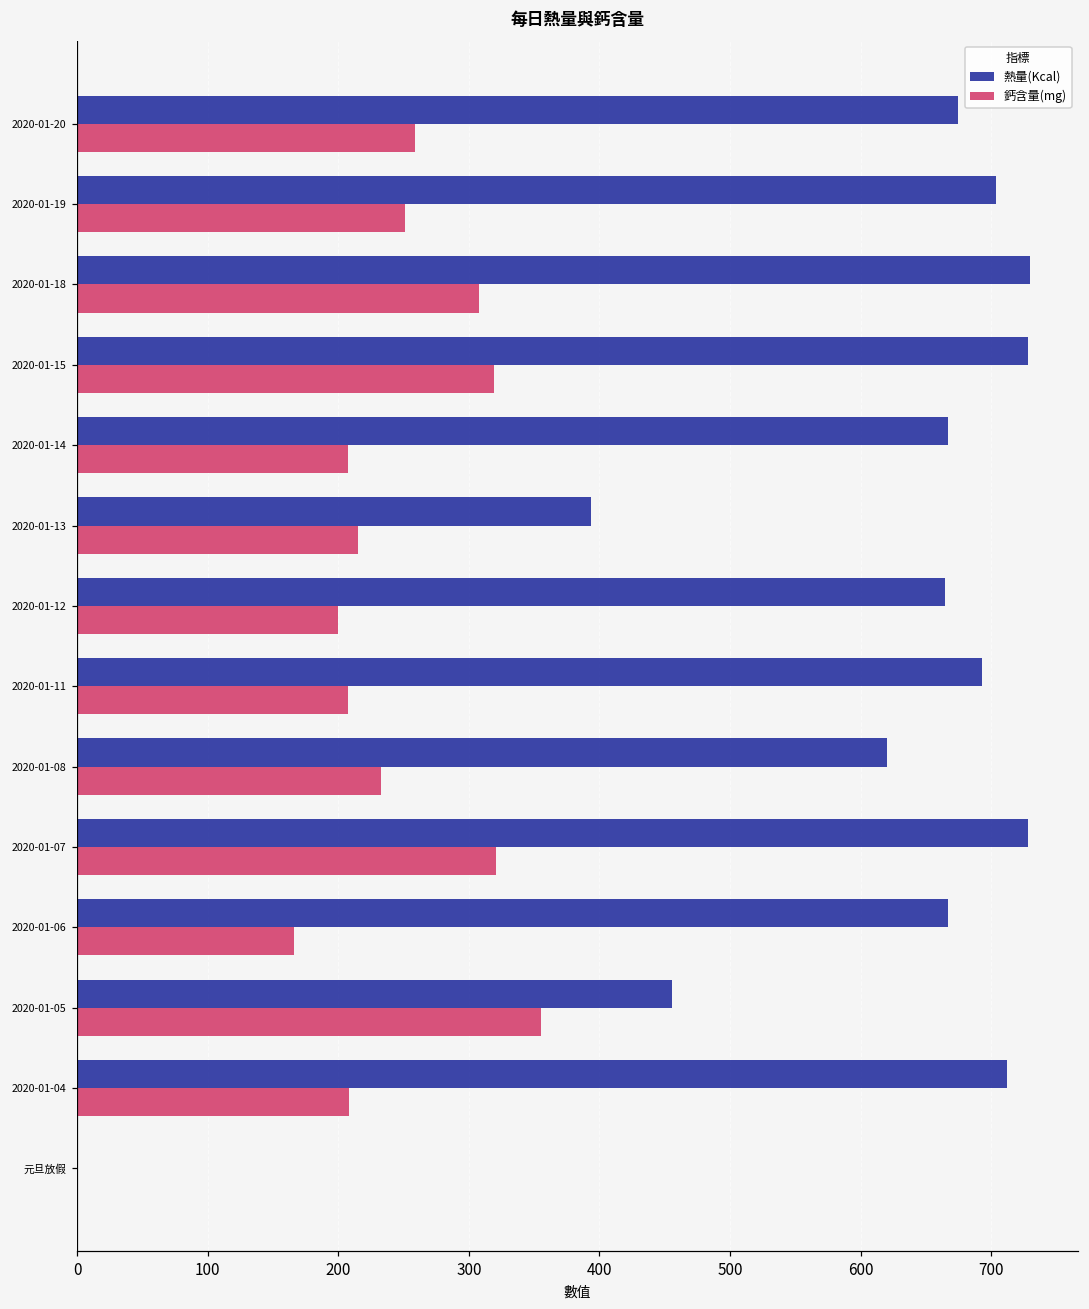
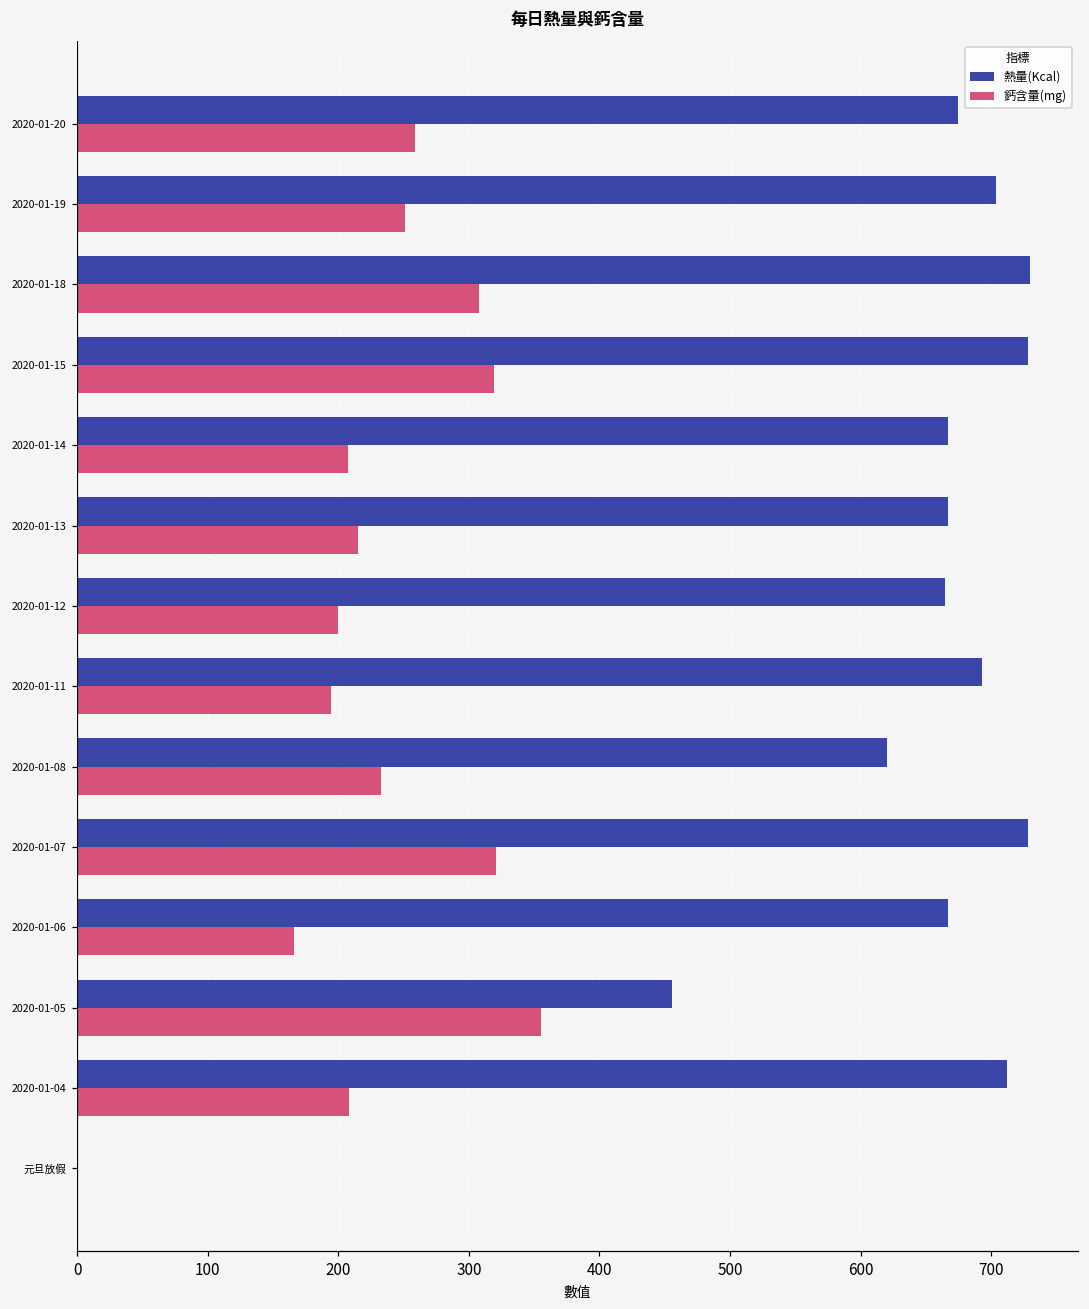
熱量(Kcal), 2020-01-13: 394 -> 667
鈣含量(mg), 2020-01-11: 207 -> 194
